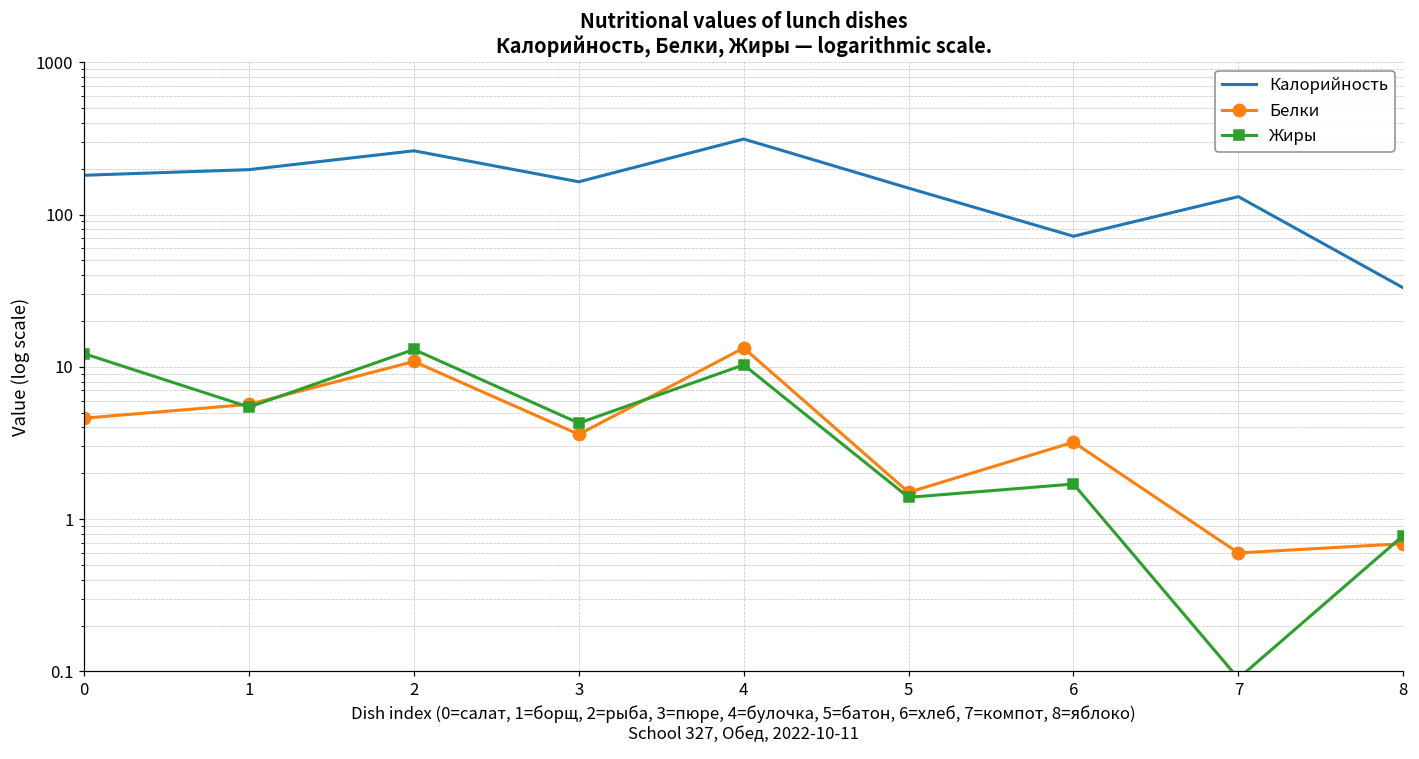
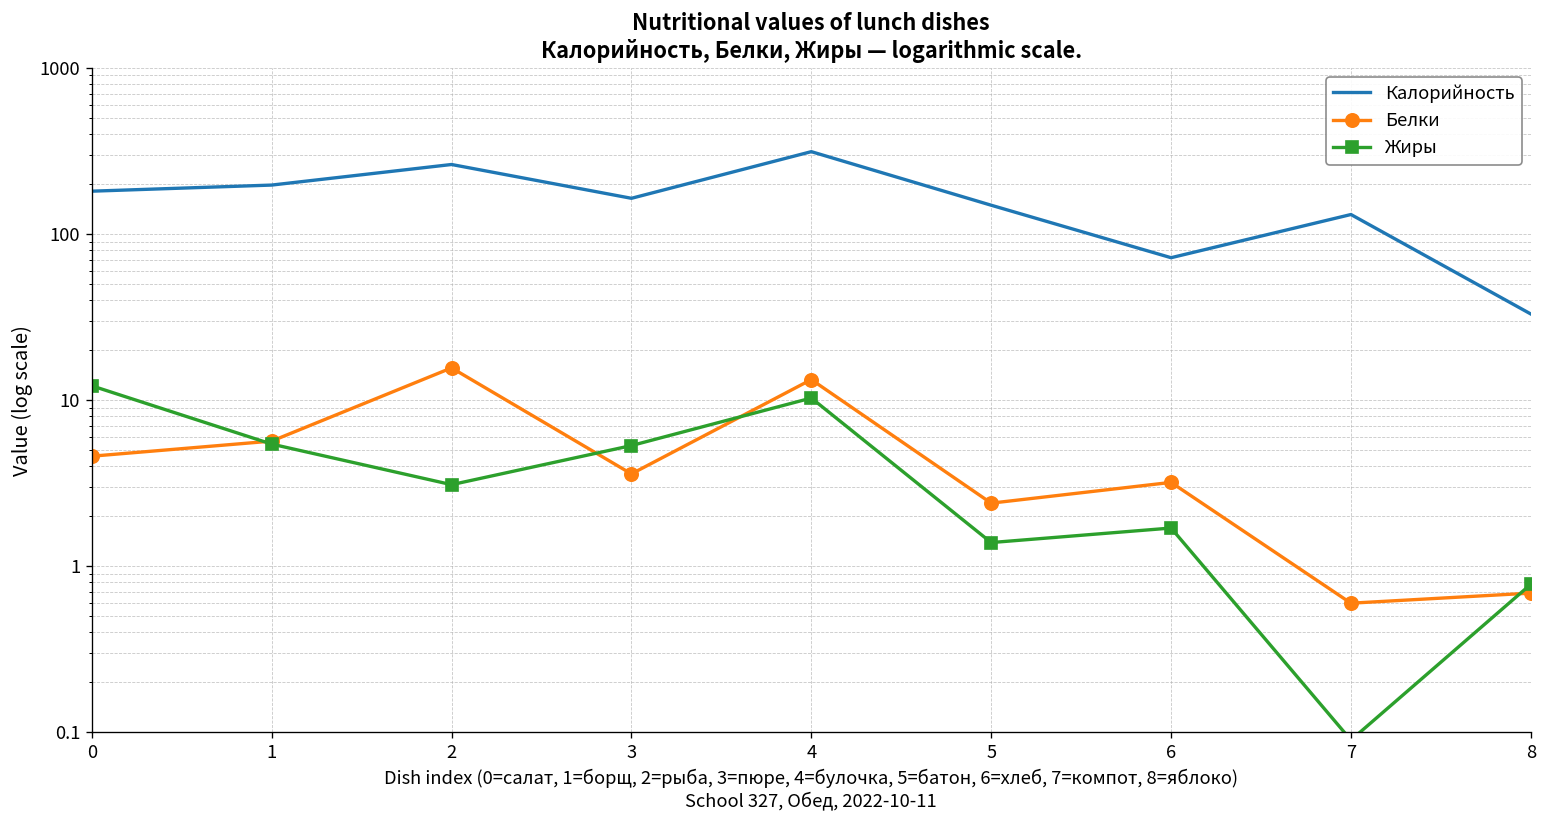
Белки, 2: 11 -> 16
Жиры, 2: 13 -> 3.1
Жиры, 3: 4.3 -> 5.3
Белки, 5: 1.5 -> 2.4
